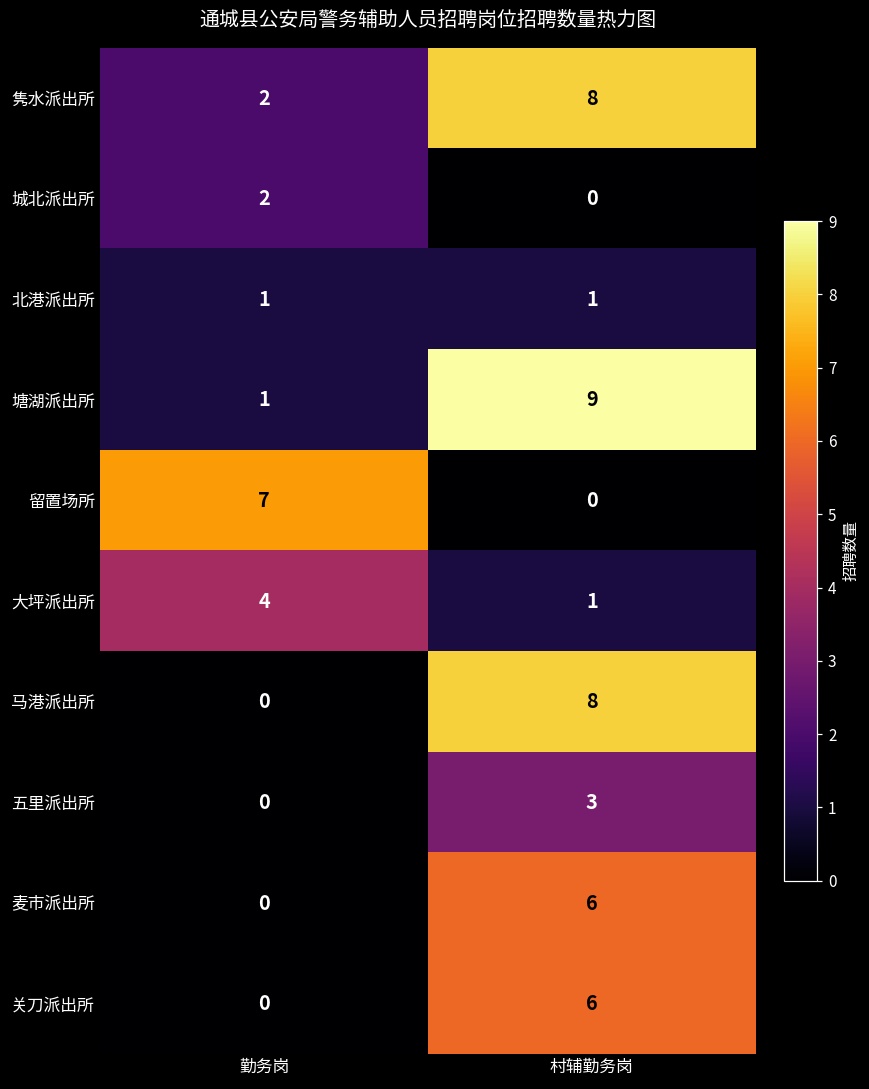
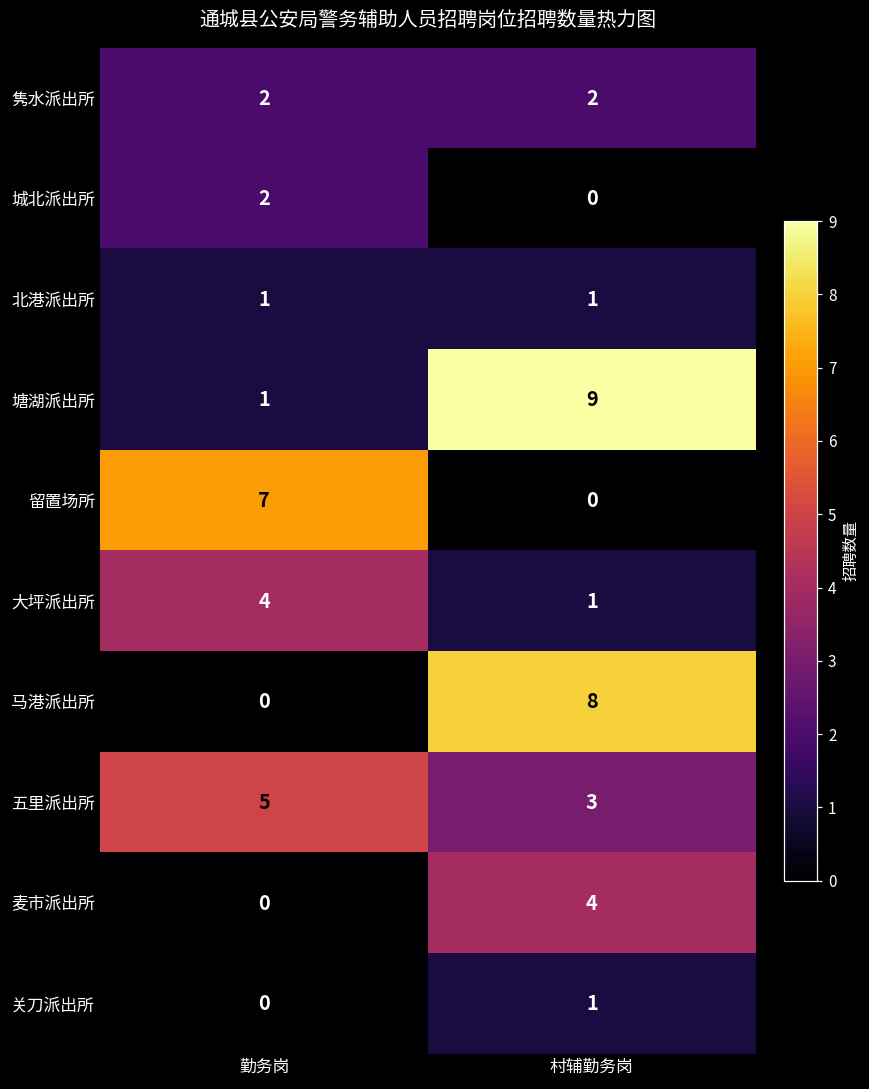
隽水派出所, 村辅勤务岗: 8 -> 2
五里派出所, 勤务岗: 0 -> 5
麦市派出所, 村辅勤务岗: 6 -> 4
关刀派出所, 村辅勤务岗: 6 -> 1
